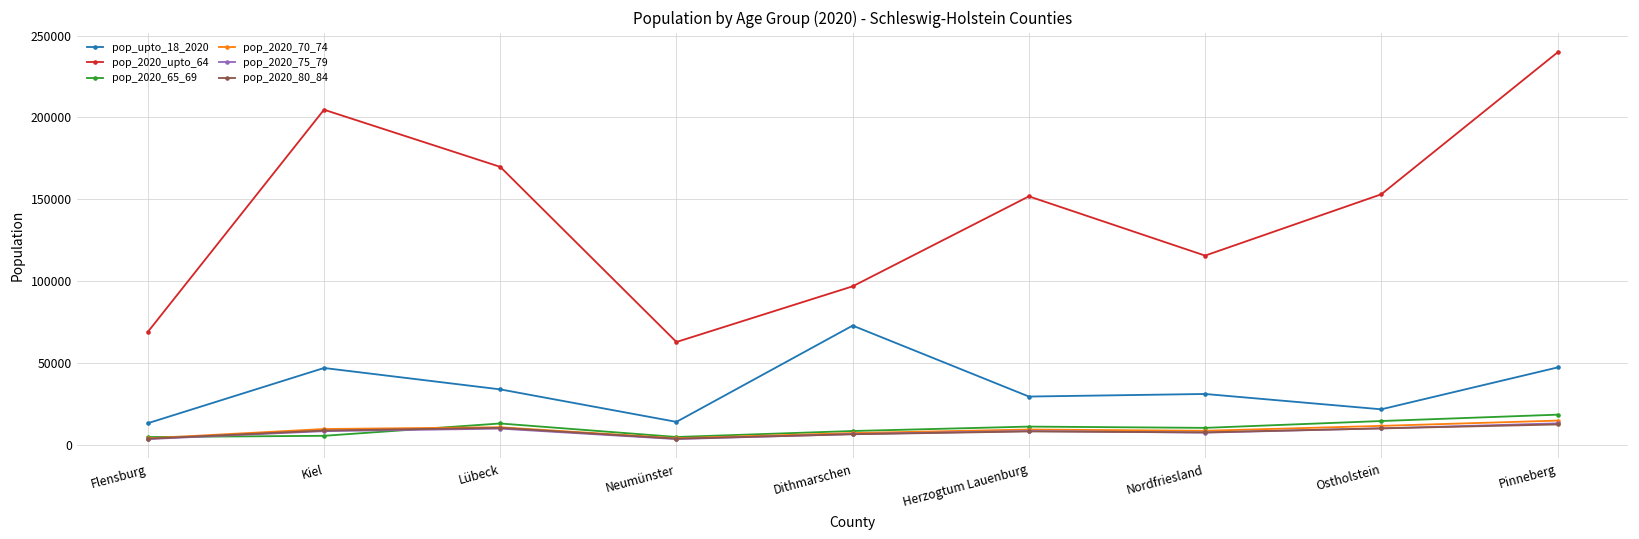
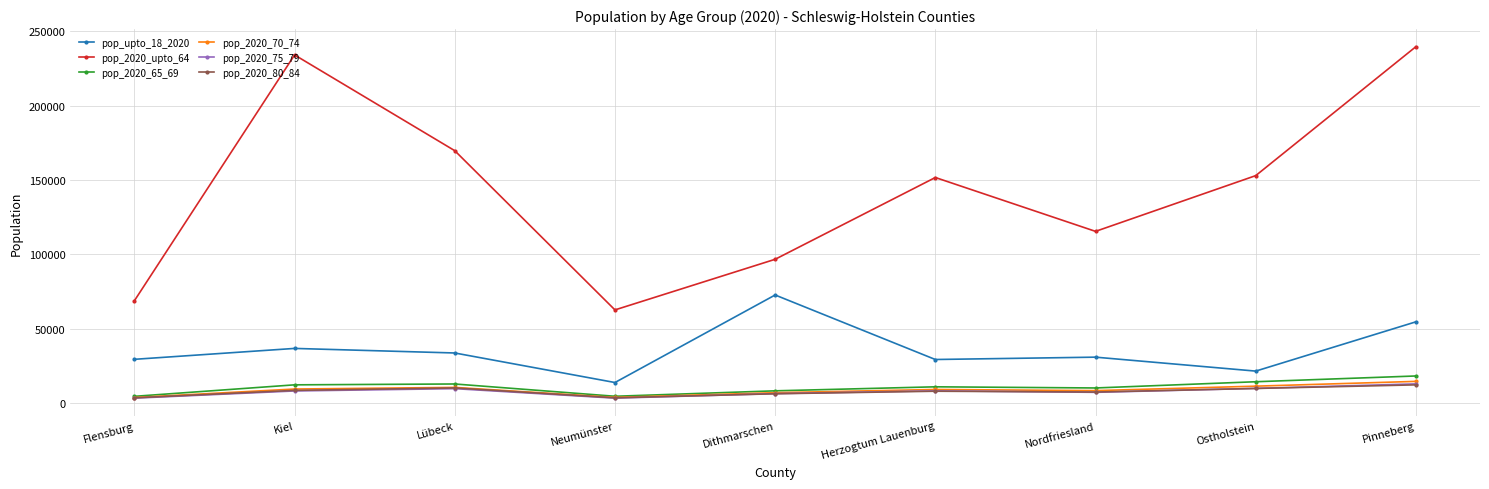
pop_upto_18_2020, Flensburg: 13000 -> 29000
pop_upto_18_2020, Kiel: 47000 -> 37000
pop_2020_upto_64, Kiel: 205000 -> 234000
pop_2020_65_69, Kiel: 5000 -> 12000
pop_upto_18_2020, Pinneberg: 47000 -> 55000
